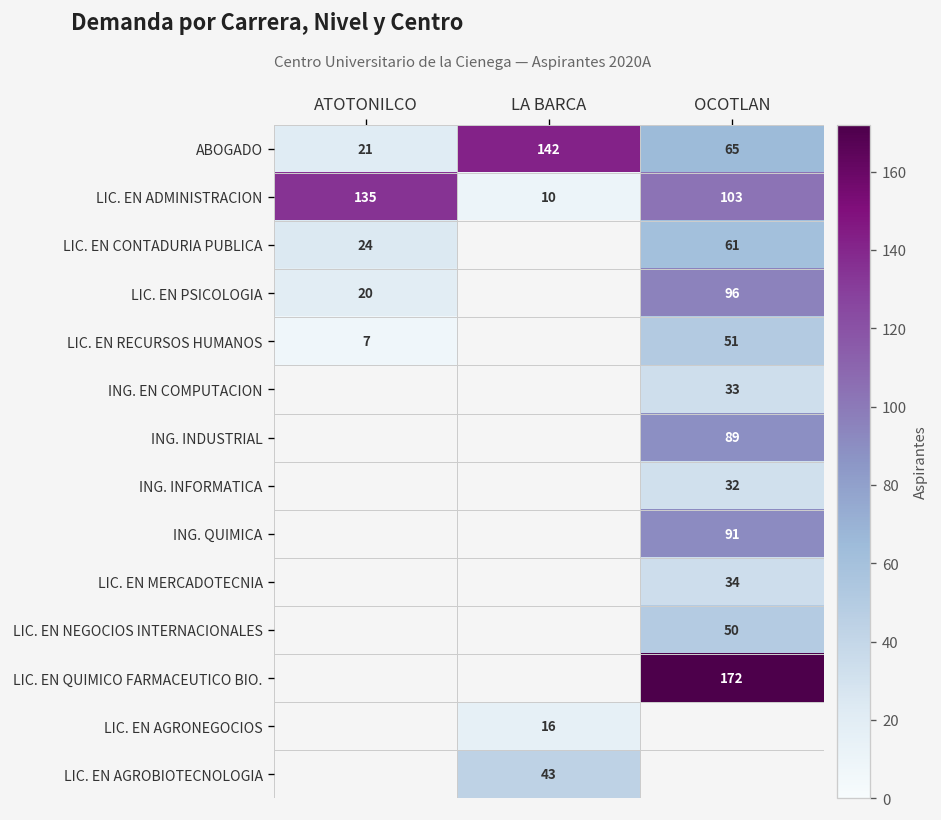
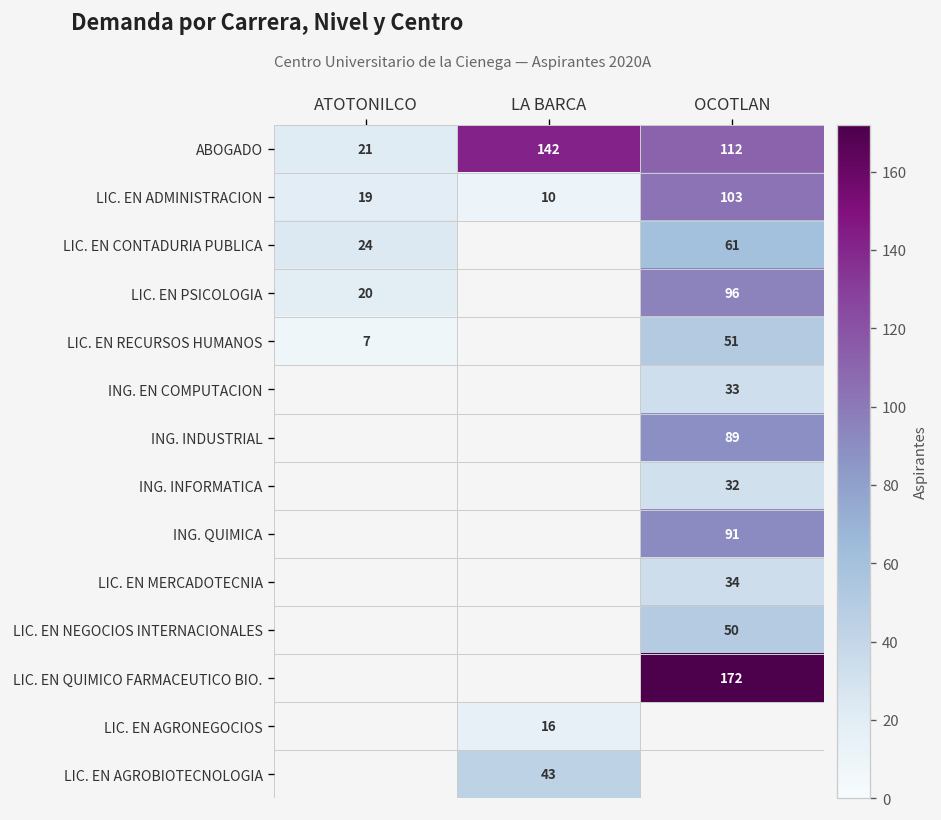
ABOGADO, OCOTLAN: 65 -> 112
LIC. EN ADMINISTRACION, ATOTONILCO: 135 -> 19
